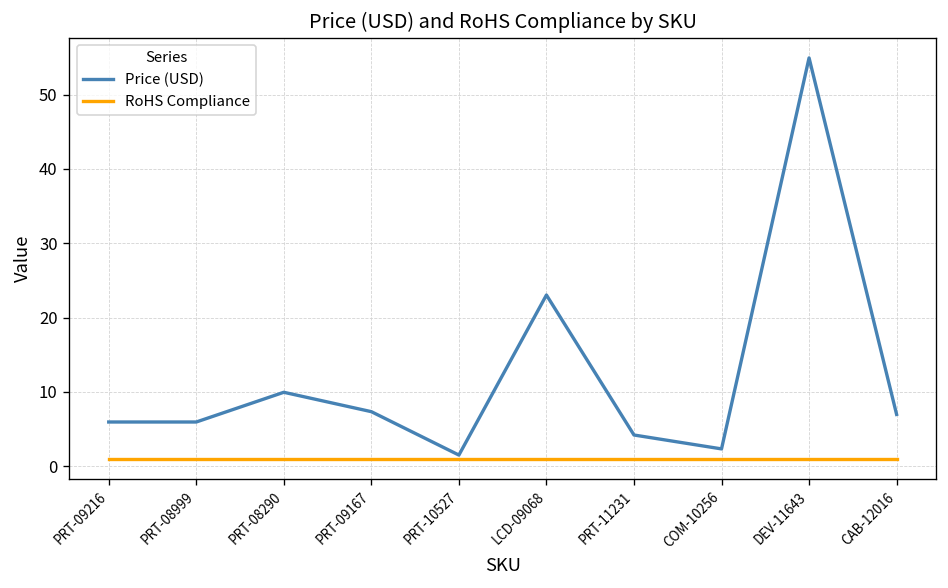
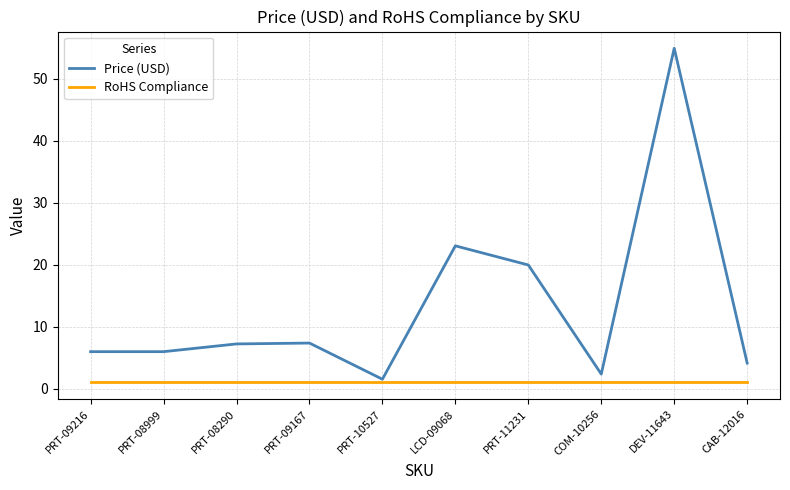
Price (USD), PRT-08290: 10 -> 7
Price (USD), PRT-11231: 4 -> 20
Price (USD), CAB-12016: 7 -> 4
